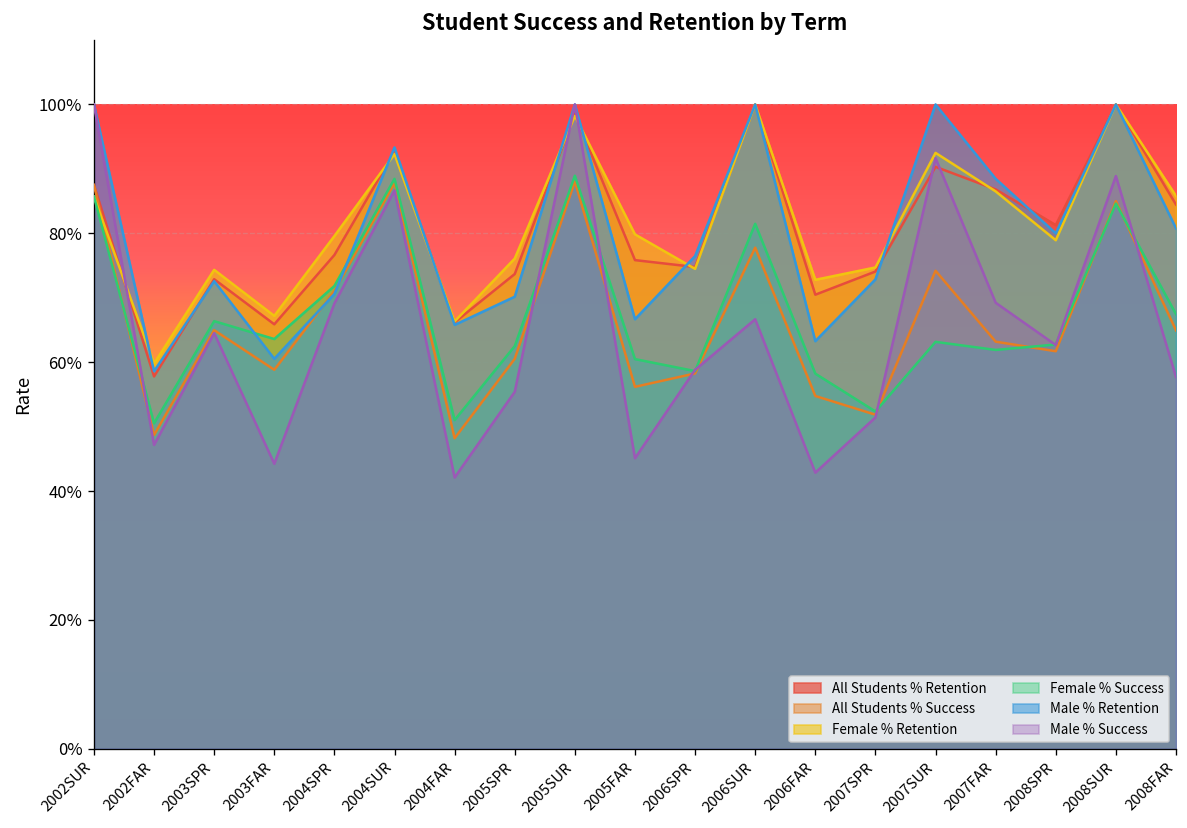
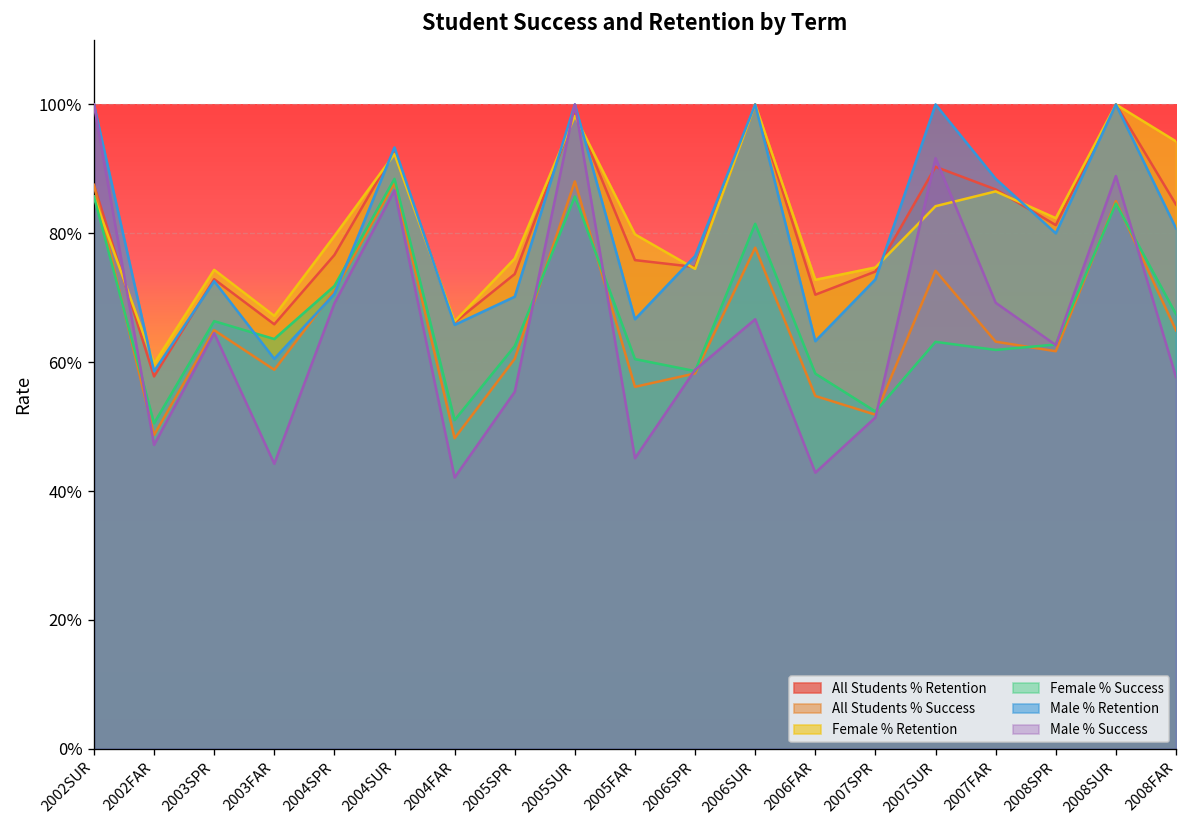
Female % Success, 2005SUR: 89% -> 86%
Female % Retention, 2007SUR: 92% -> 84%
Female % Retention, 2008SPR: 79% -> 82%
Female % Retention, 2008FAR: 86% -> 94%
